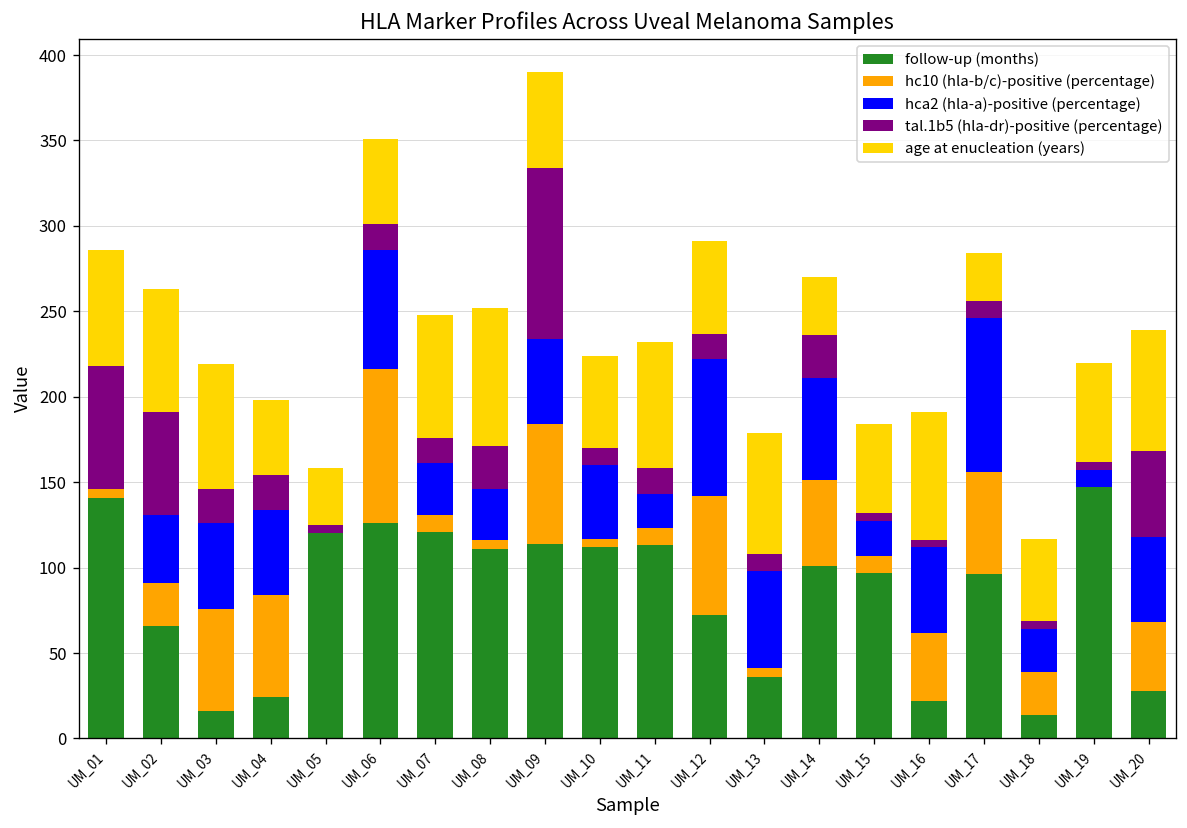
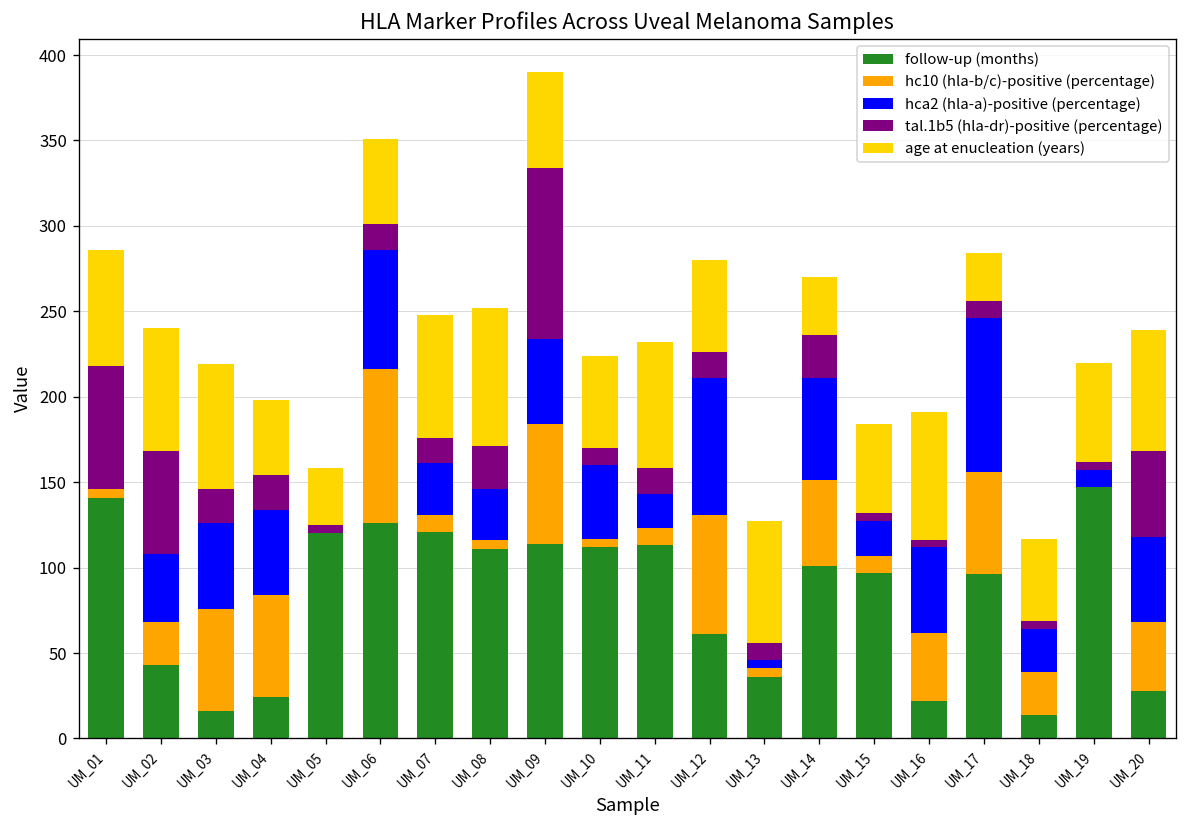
follow-up (months), UM_02: 66 -> 43
follow-up (months), UM_12: 72 -> 61
hca2 (hla-a)-positive (percentage), UM_13: 57 -> 5
